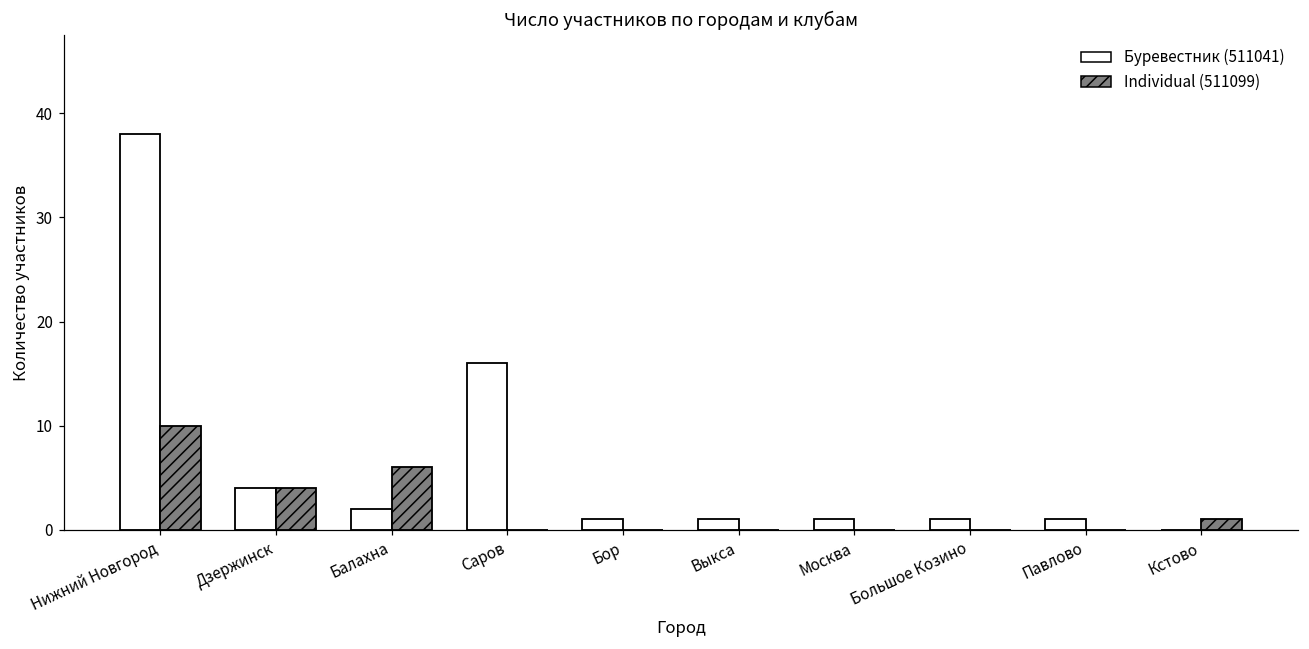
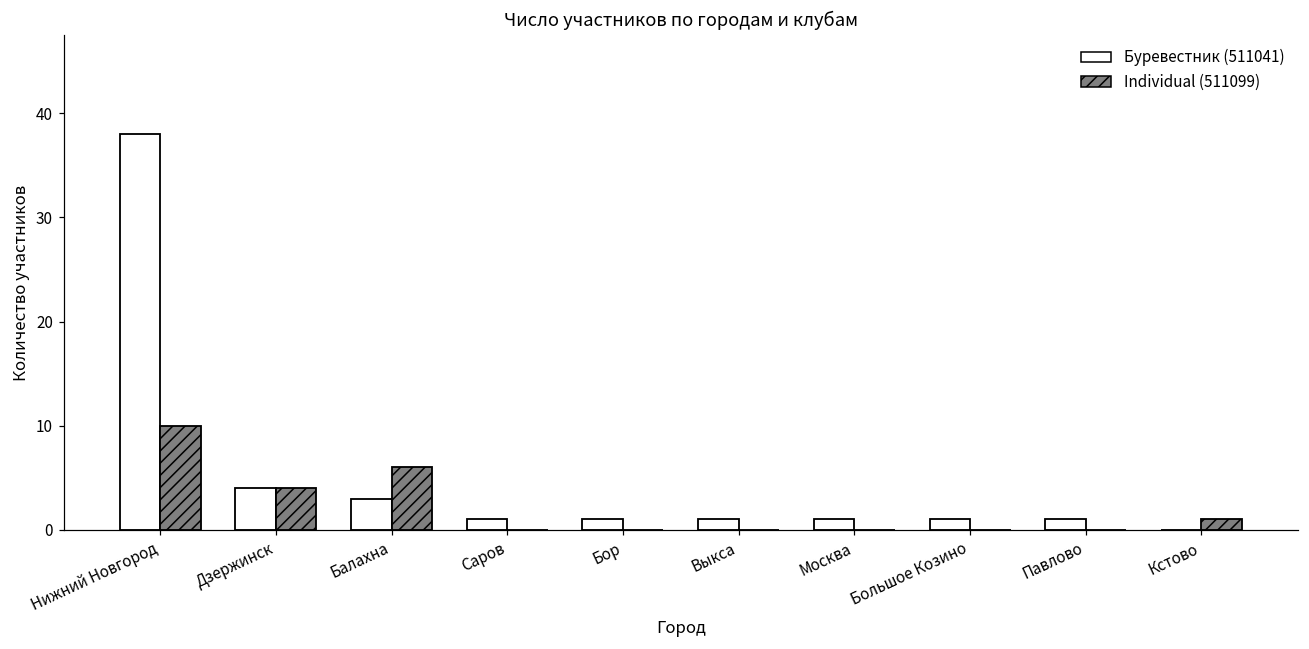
Буревестник (511041), Балахна: 2 -> 3
Буревестник (511041), Саров: 16 -> 1
